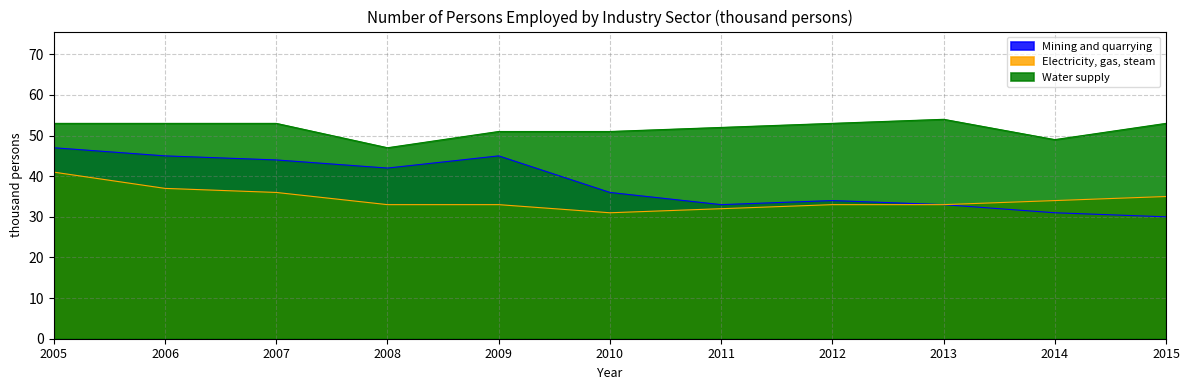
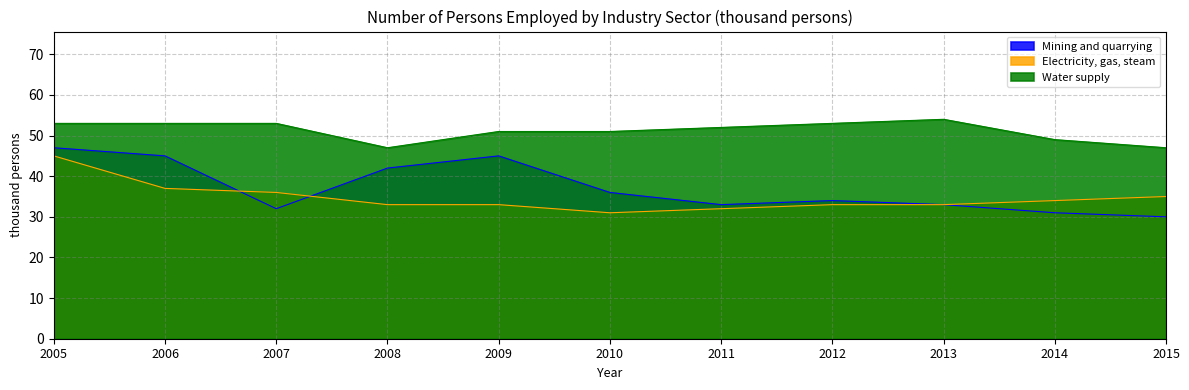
Electricity, gas, steam, 2005: 41 -> 45
Mining and quarrying, 2007: 44 -> 32
Water supply, 2015: 53 -> 47
